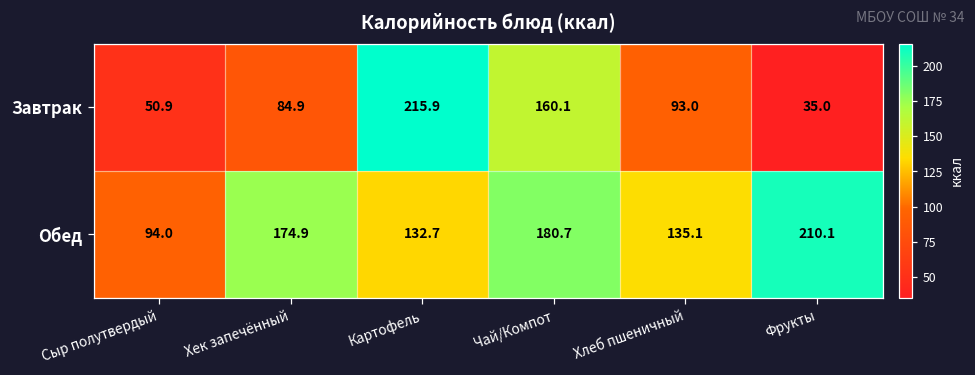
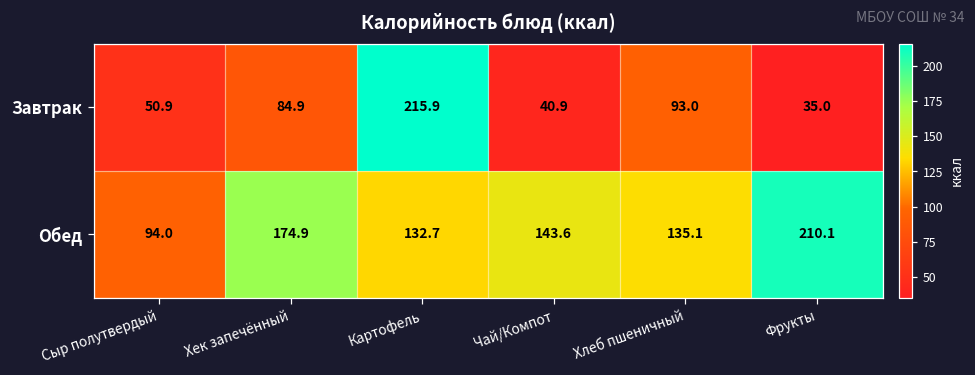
Завтрак, Чай/Компот: 160.1 -> 40.9
Обед, Чай/Компот: 180.7 -> 143.6
